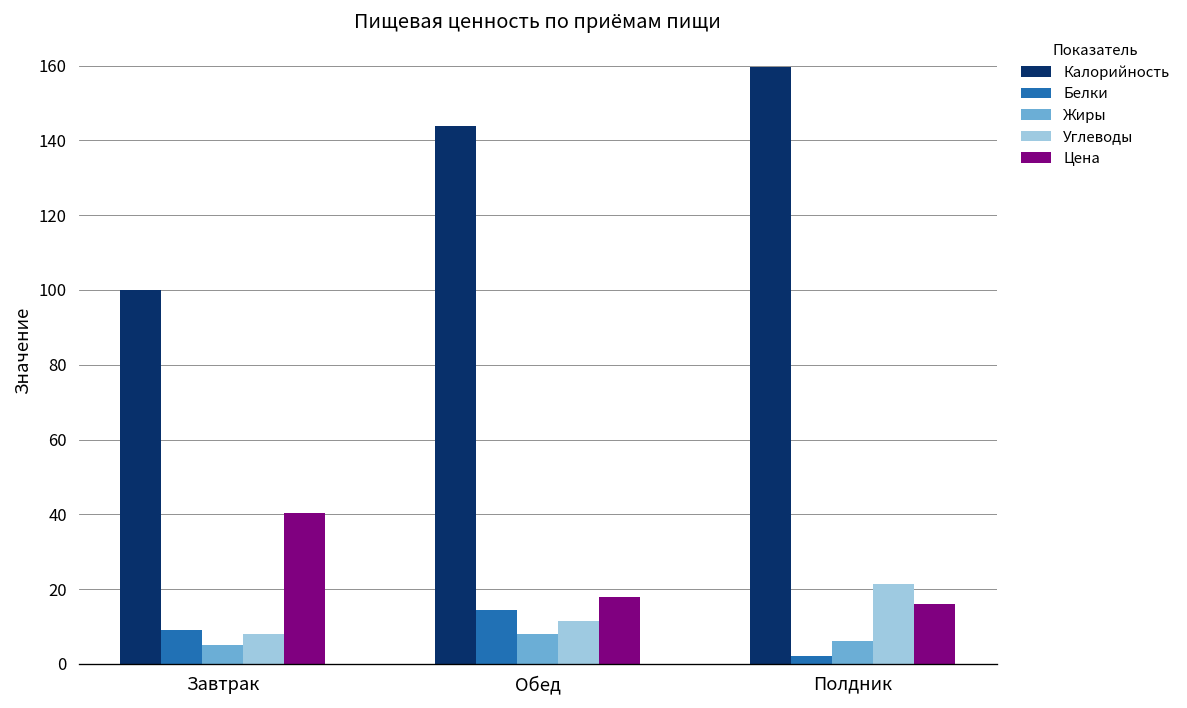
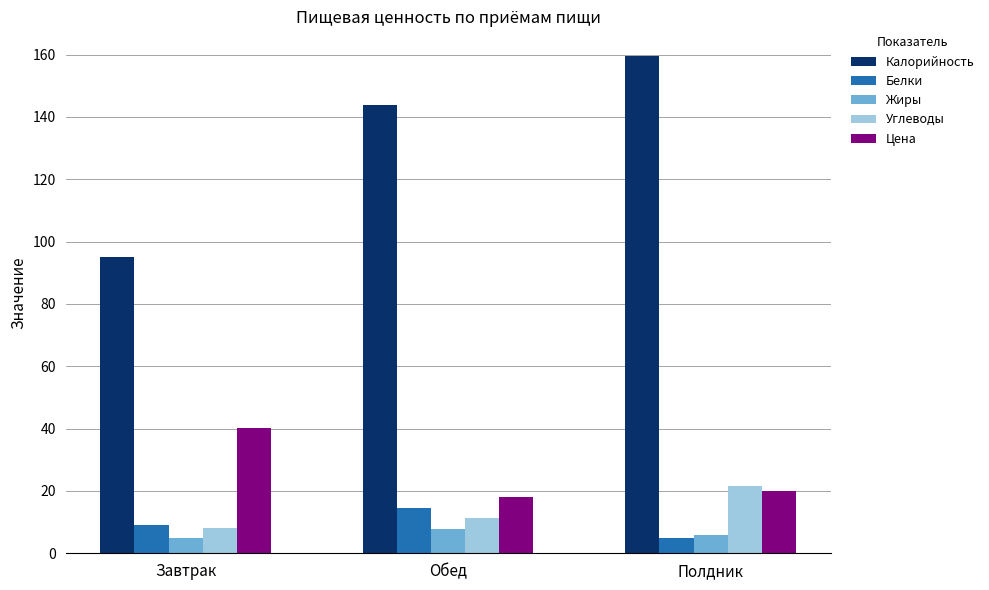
Калорийность, Завтрак: 100 -> 95
Белки, Полдник: 2 -> 5
Цена, Полдник: 16 -> 20
